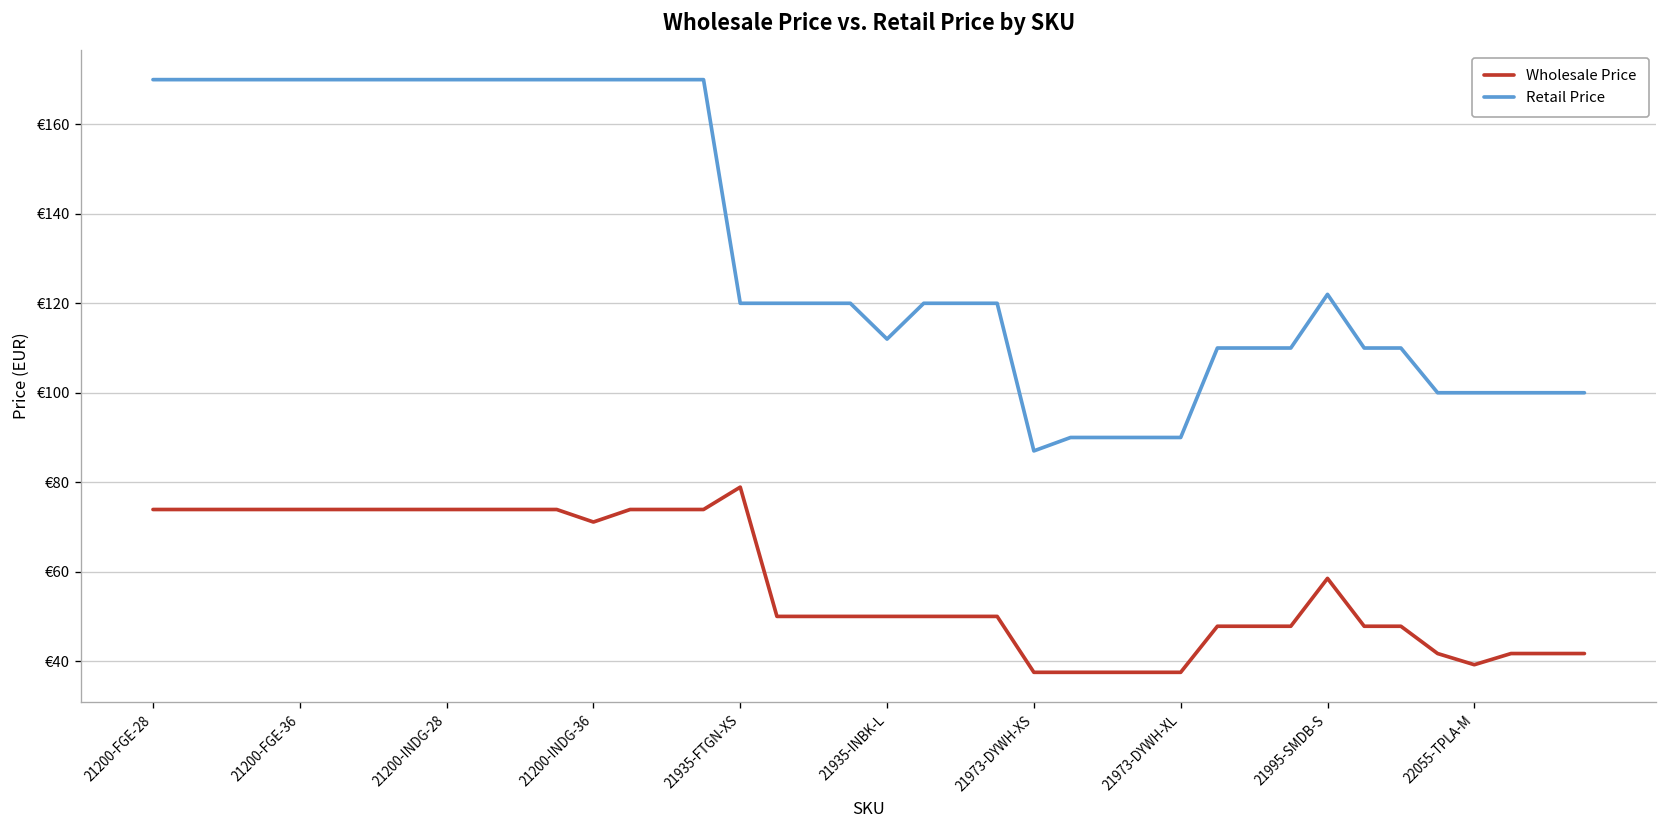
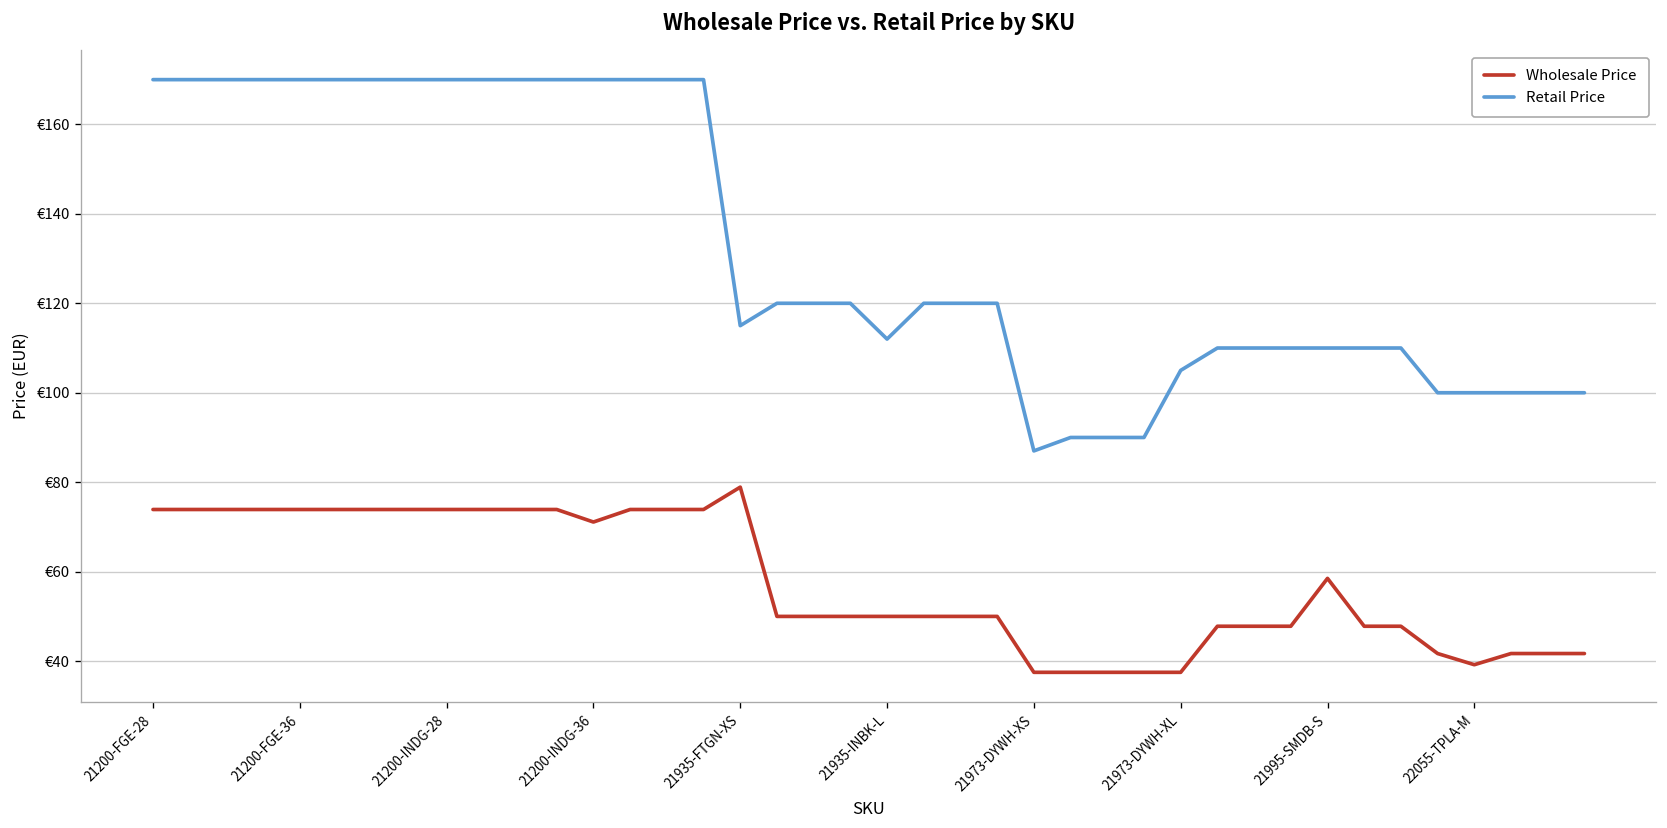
Retail Price, 21935-FTGN-XS: €120 -> €115
Retail Price, 21973-DYWH-XL: €90 -> €105
Retail Price, 21995-SMDB-S: €122 -> €110
